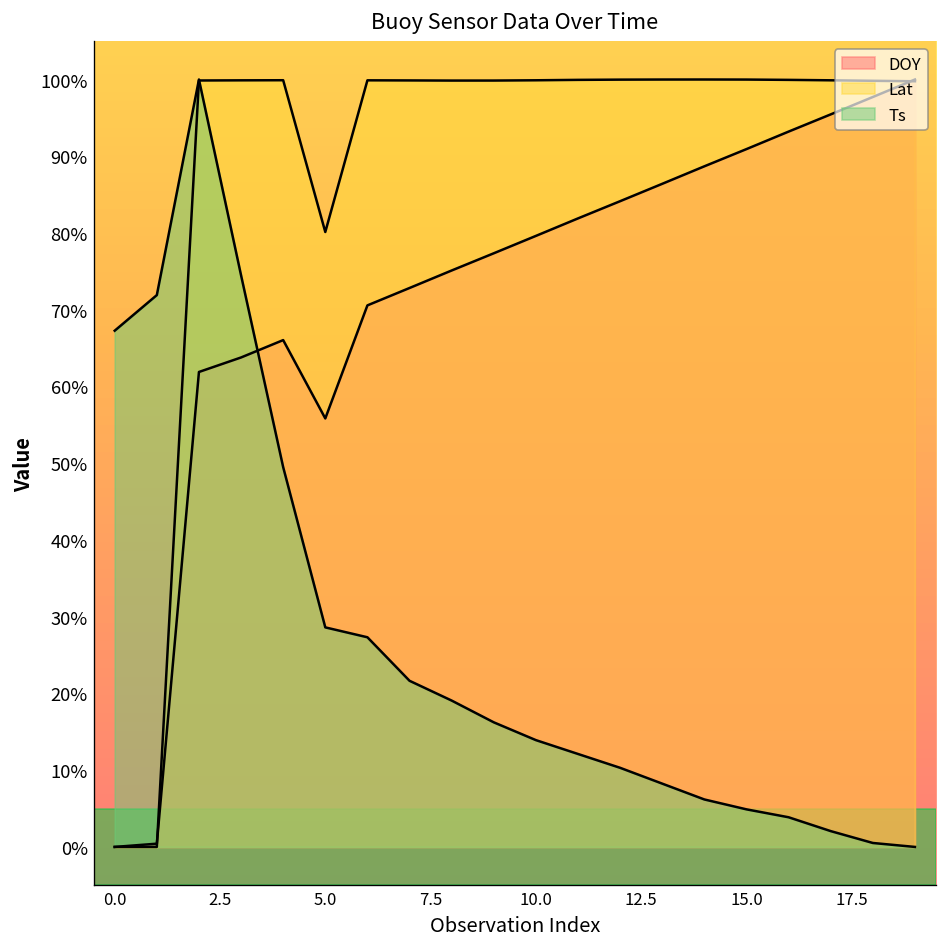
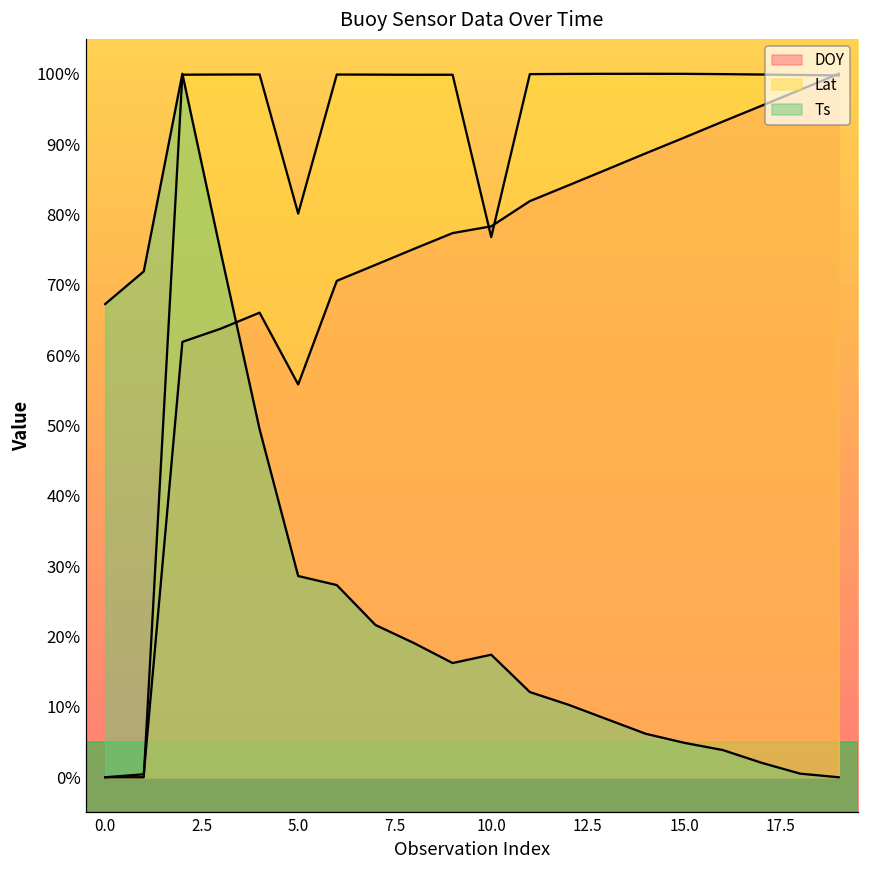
DOY, 10.0: 80% -> 78%
Lat, 10.0: 100% -> 77%
Ts, 10.0: 14% -> 17%
